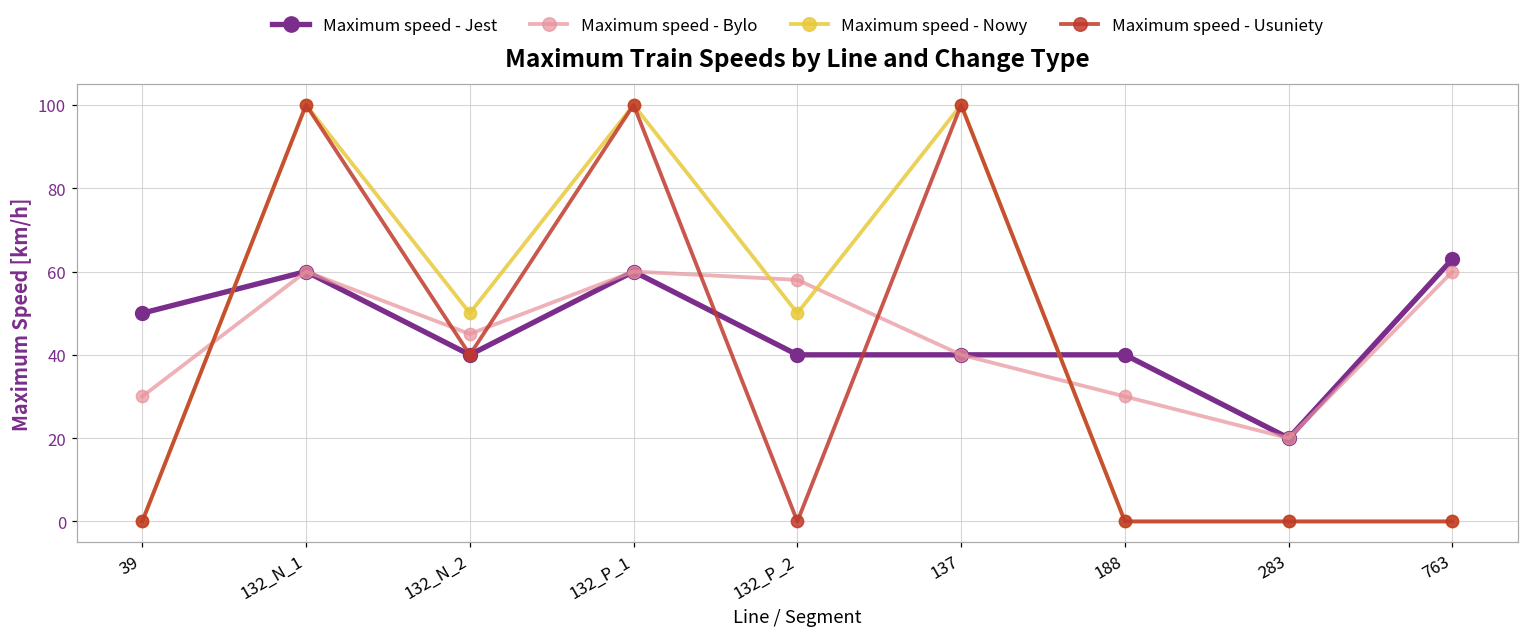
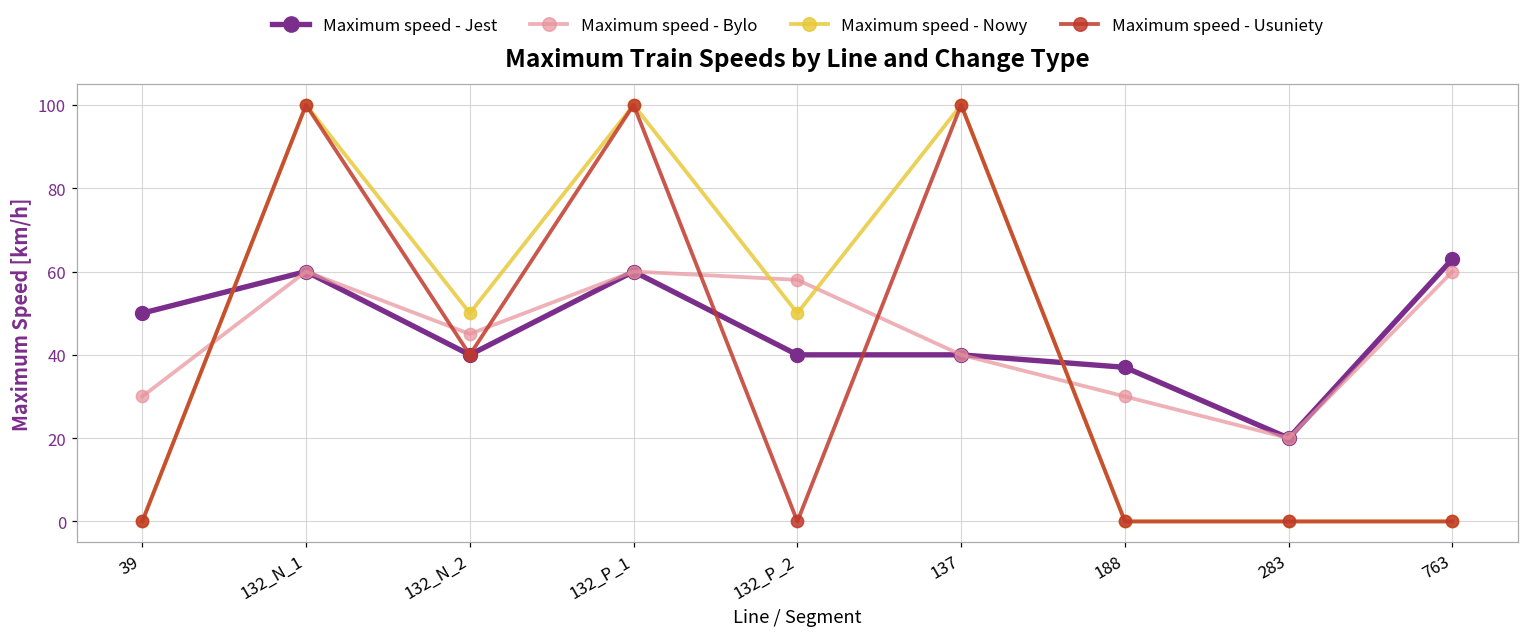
Maximum speed - Jest, 188: 40 -> 37
